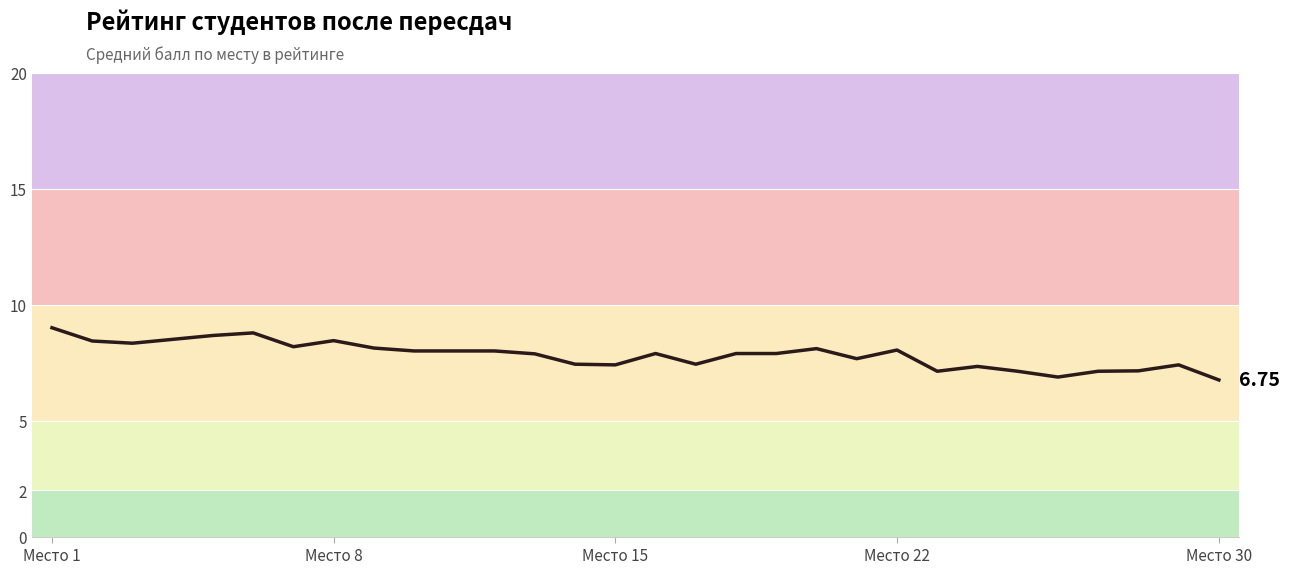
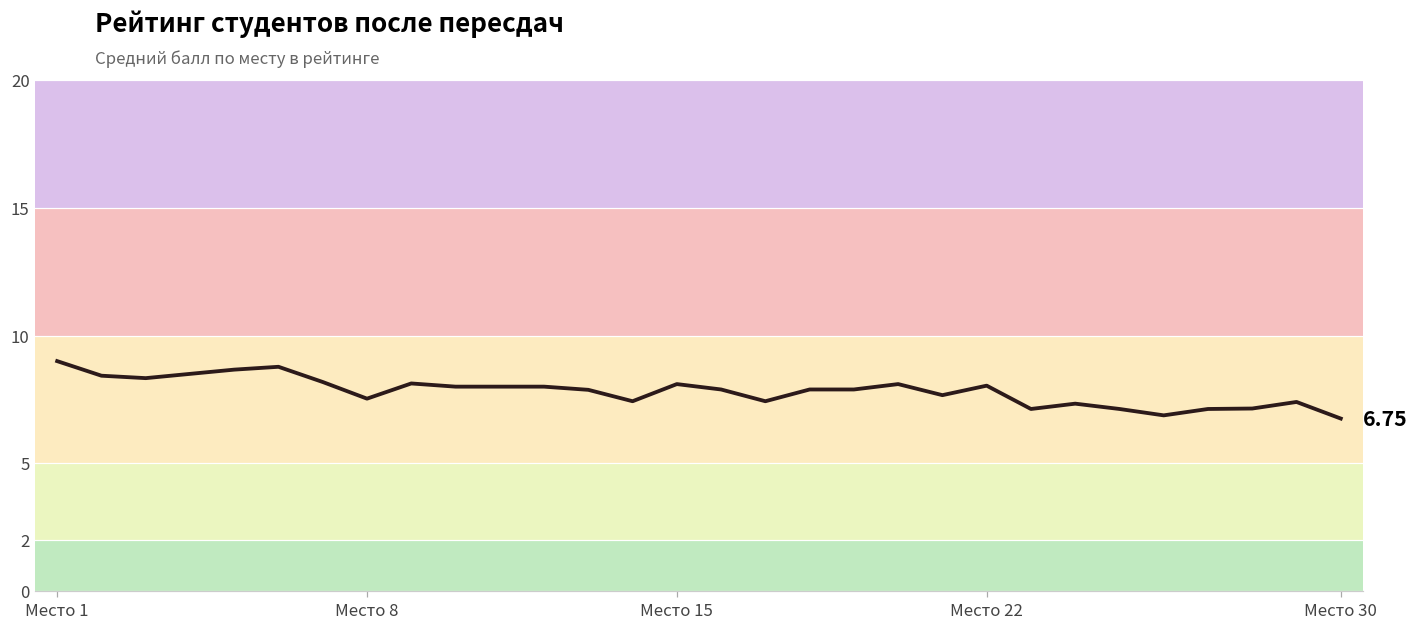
Место 8: 8.4 -> 7.5
Место 15: 7.4 -> 8.1
